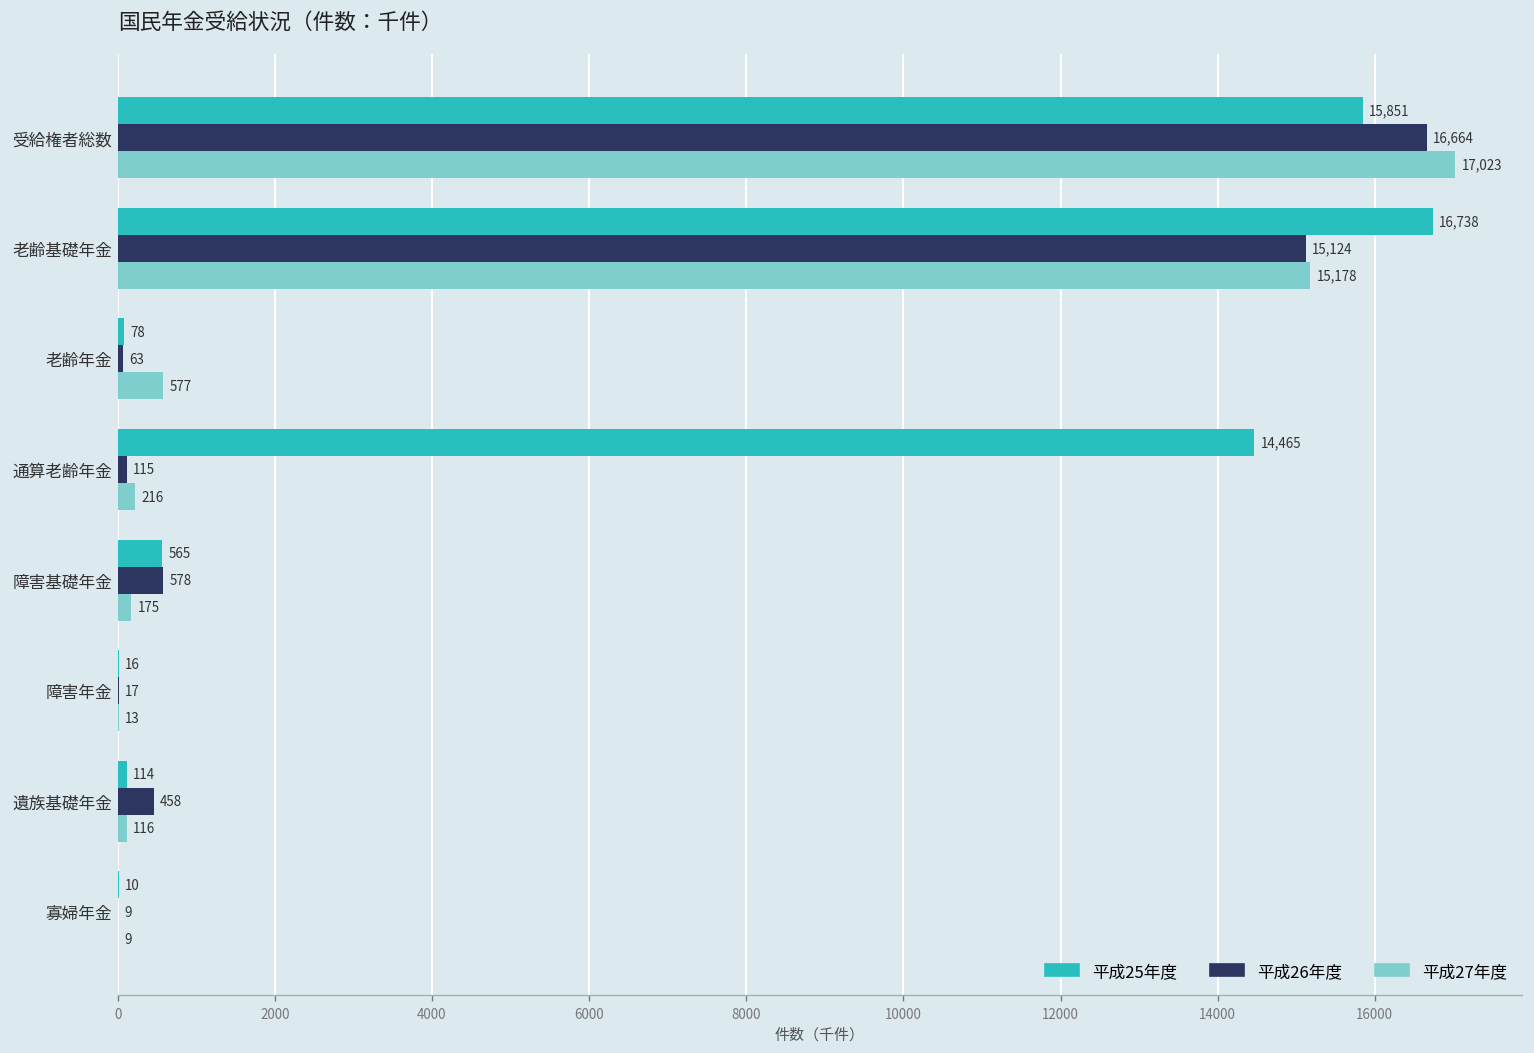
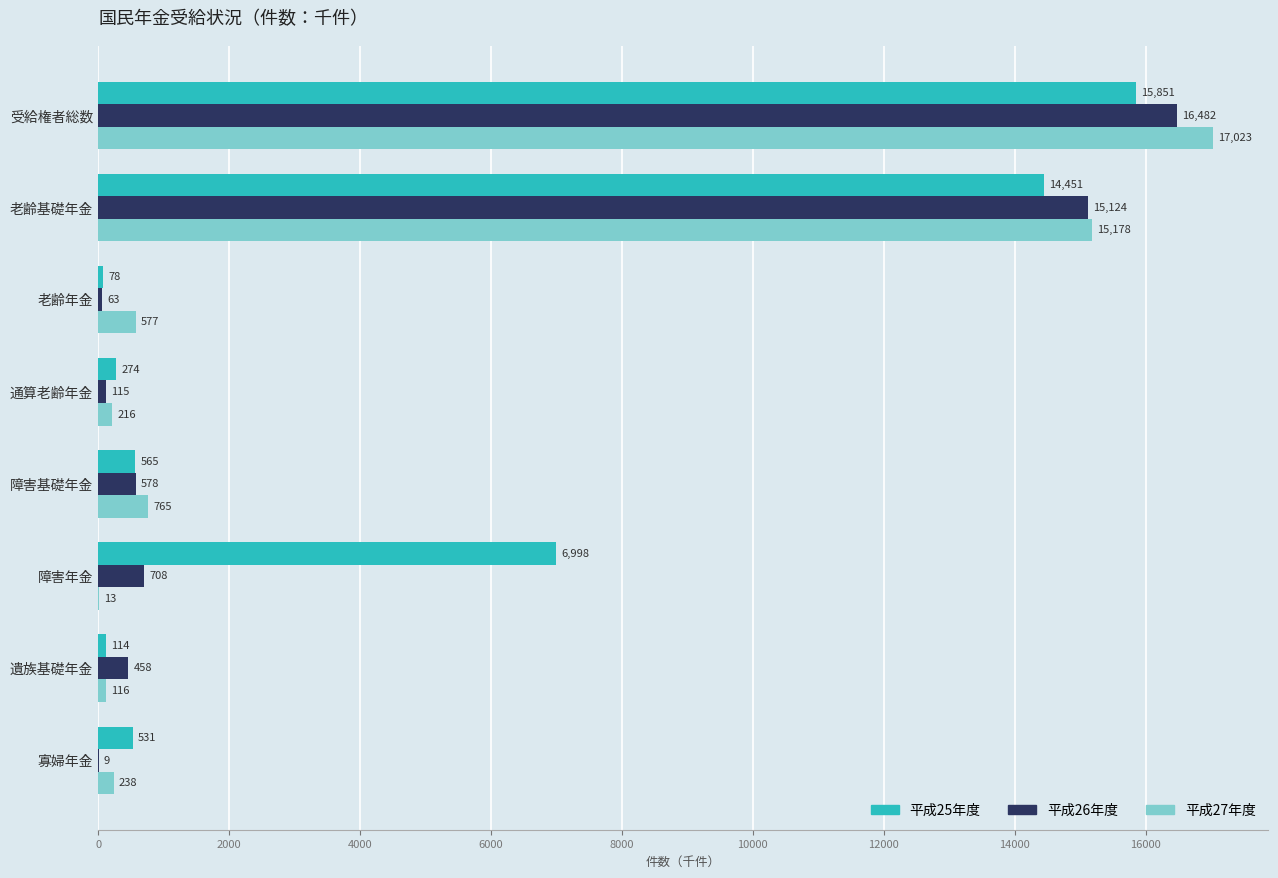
平成26年度, 受給権者総数: 16,664 -> 16,482
平成25年度, 老齢基礎年金: 16,738 -> 14,451
平成25年度, 通算老齢年金: 14,465 -> 274
平成27年度, 障害基礎年金: 175 -> 765
平成25年度, 障害年金: 16 -> 6,998
平成26年度, 障害年金: 17 -> 708
平成25年度, 寡婦年金: 10 -> 531
平成27年度, 寡婦年金: 9 -> 238
